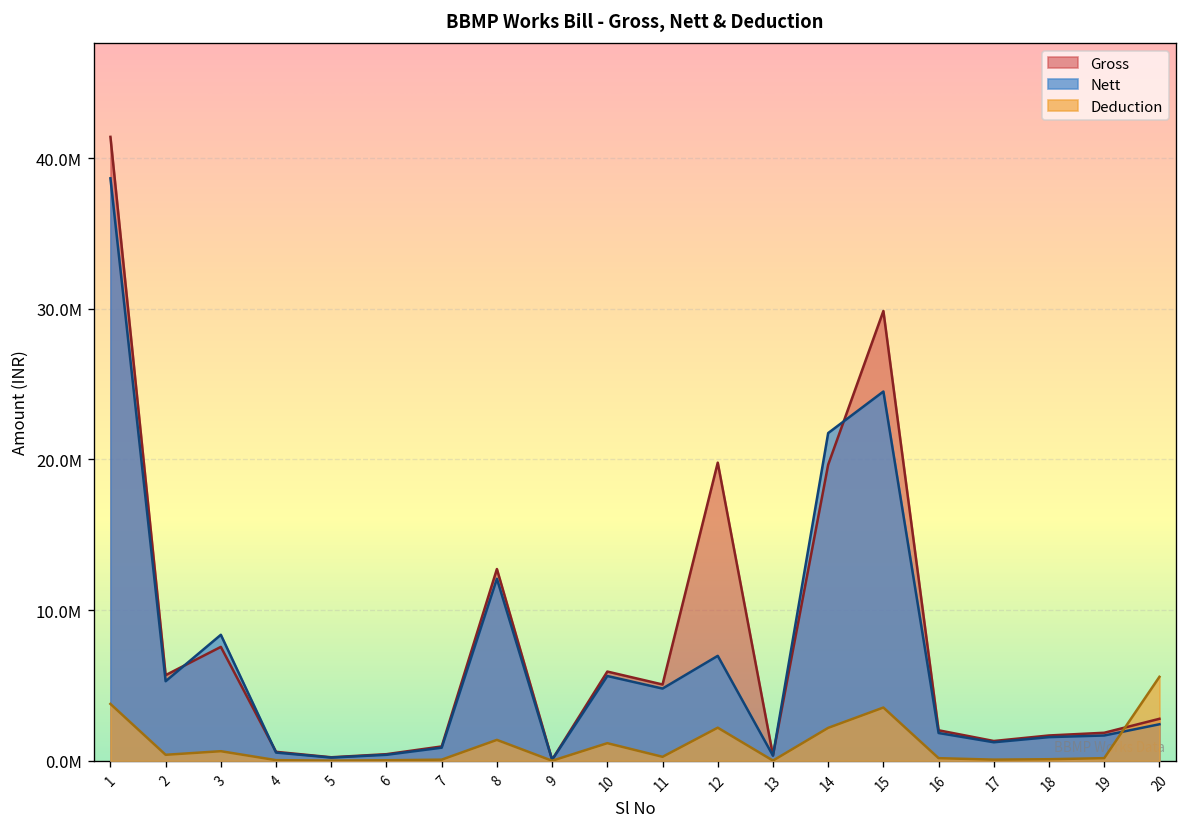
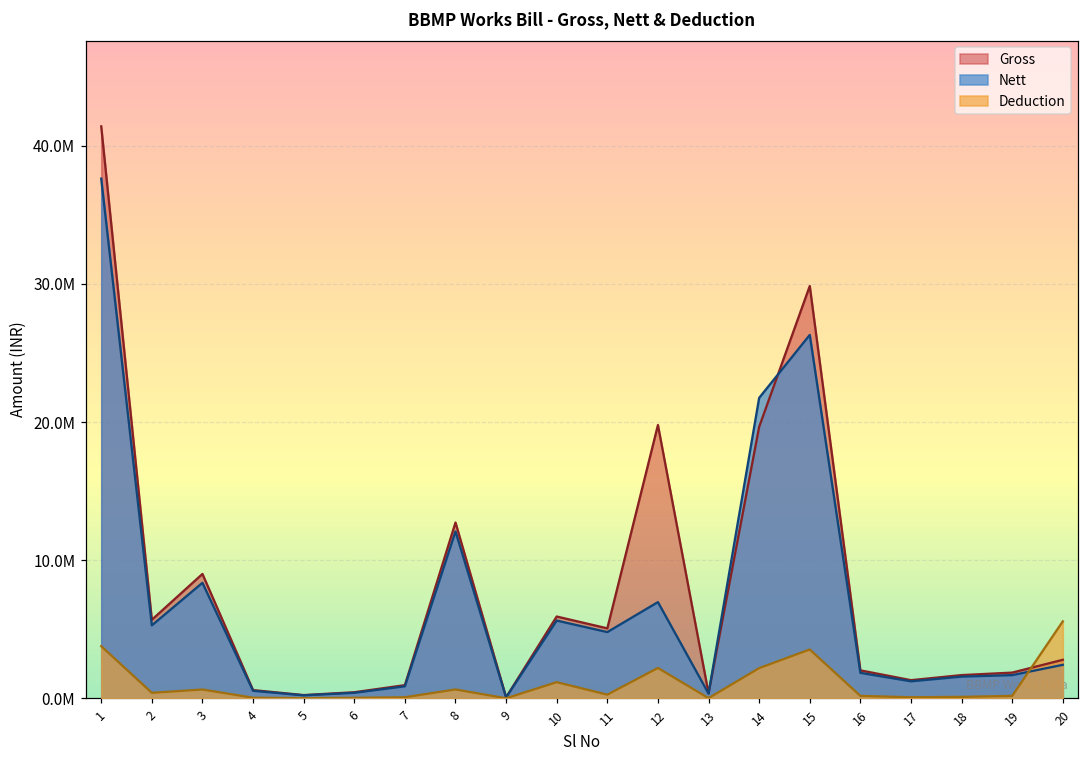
Nett, 1: 38700000 -> 37600000
Gross, 3: 7600000 -> 9000000
Deduction, 8: 1400000 -> 600000
Nett, 15: 24500000 -> 26300000
